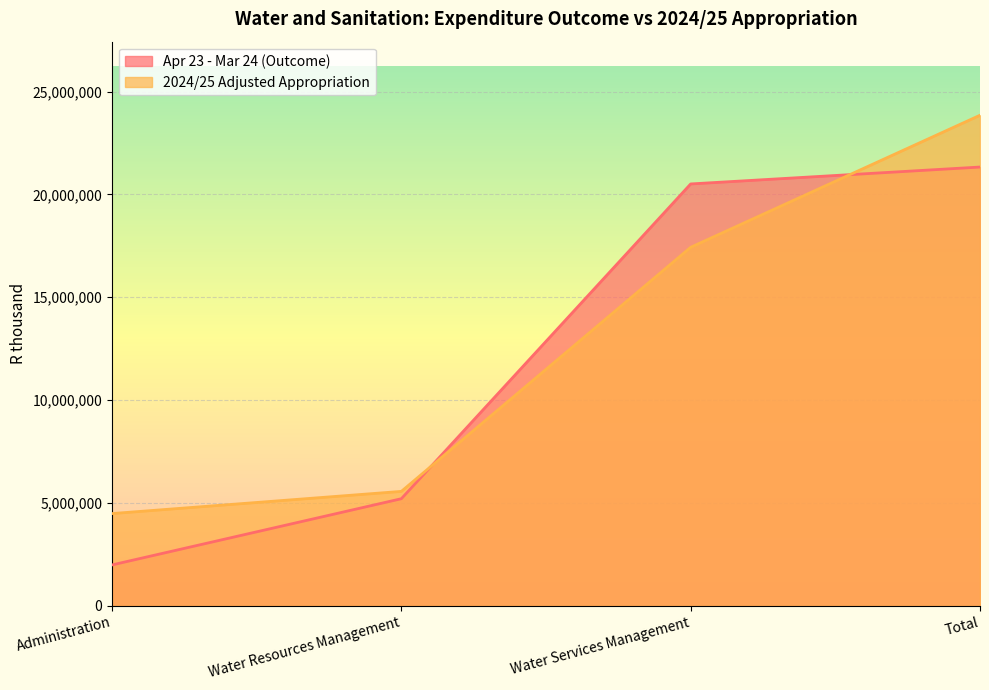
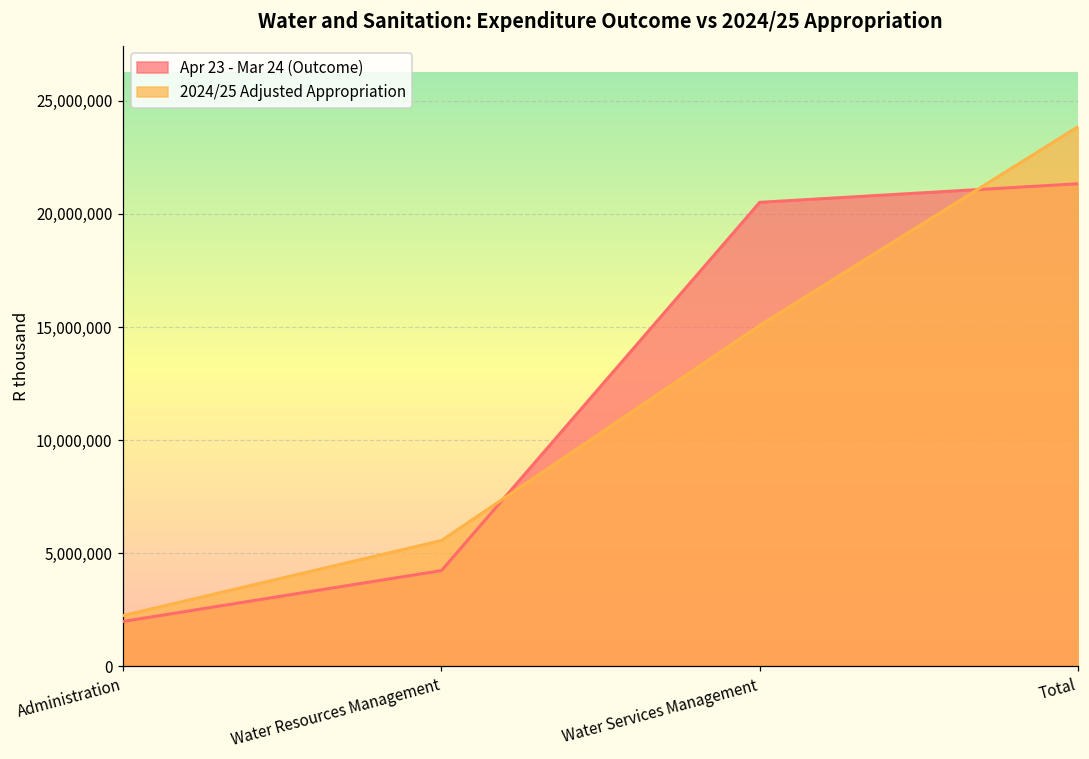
2024/25 Adjusted Appropriation, Administration: 4,500,000 -> 2,200,000
Apr 23 - Mar 24 (Outcome), Water Resources Management: 5,200,000 -> 4,200,000
2024/25 Adjusted Appropriation, Water Services Management: 17,400,000 -> 15,100,000
